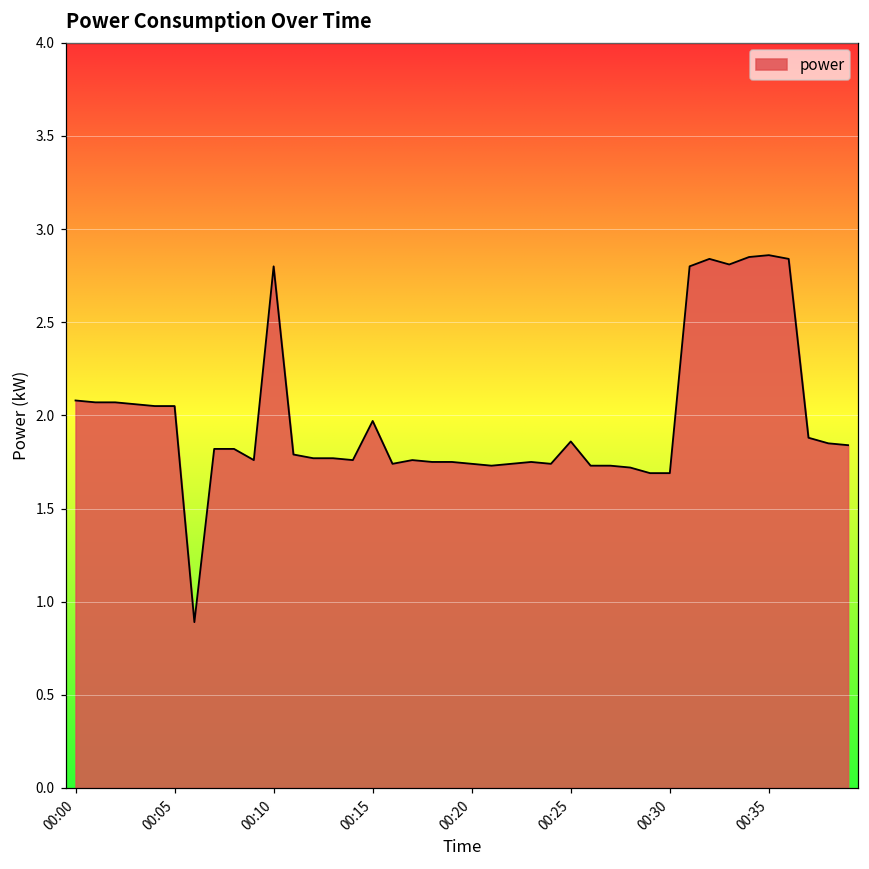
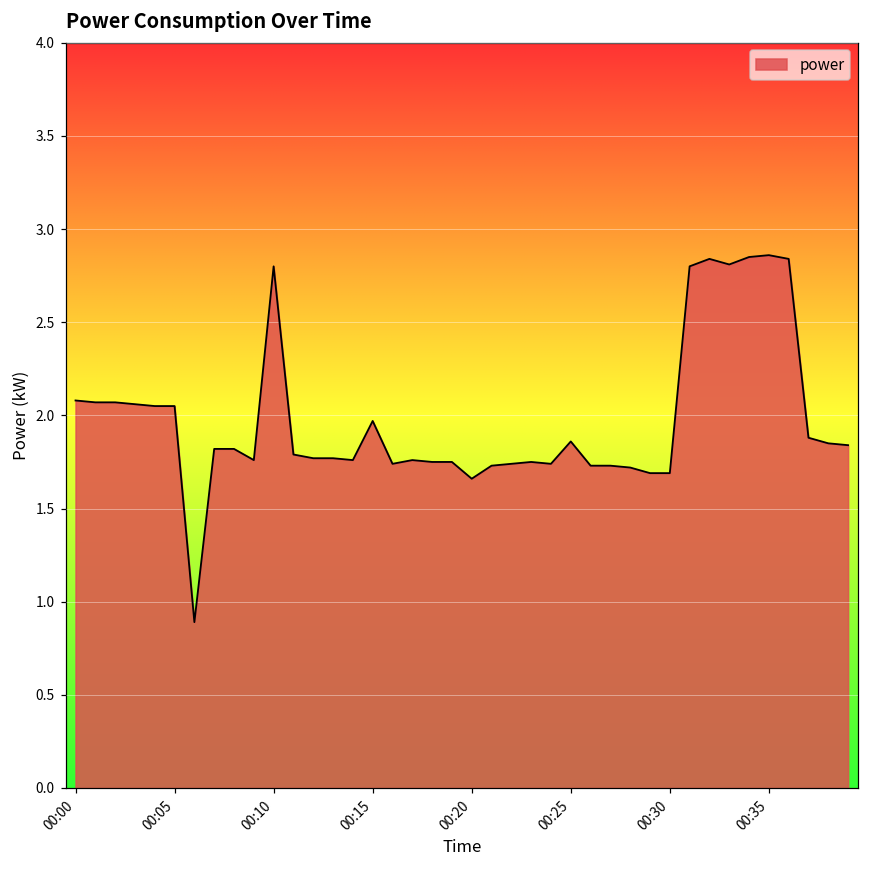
00:20: 1.74 -> 1.66
